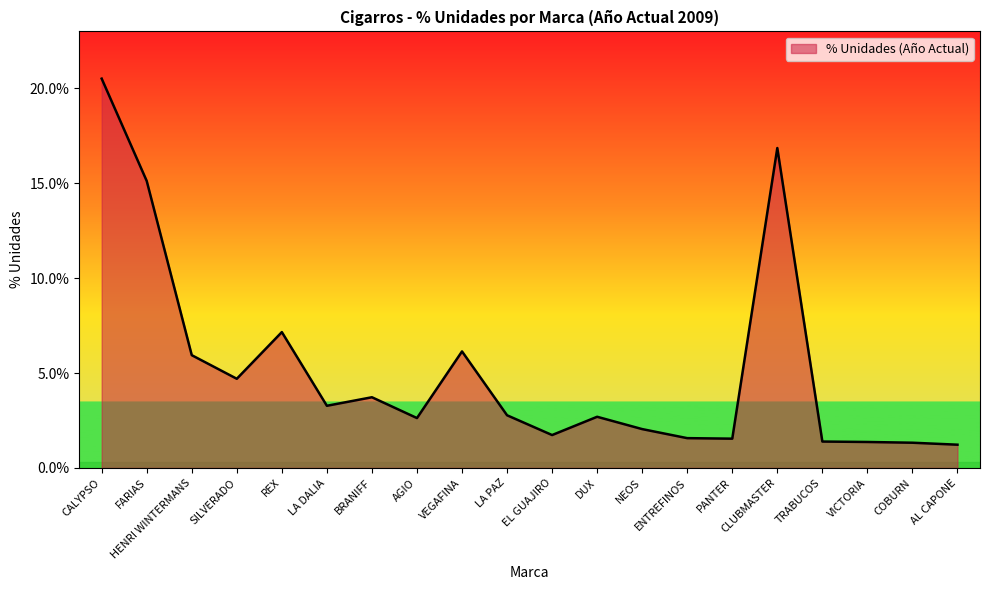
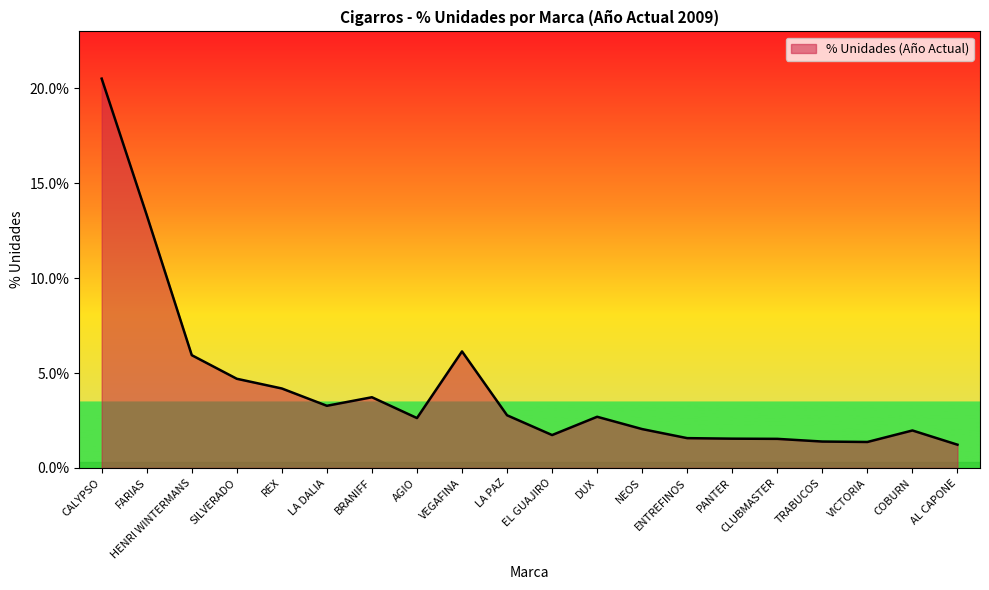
FARIAS: 15.1% -> 13.3%
REX: 7.2% -> 4.2%
CLUBMASTER: 16.9% -> 1.5%
COBURN: 1.3% -> 2.0%
